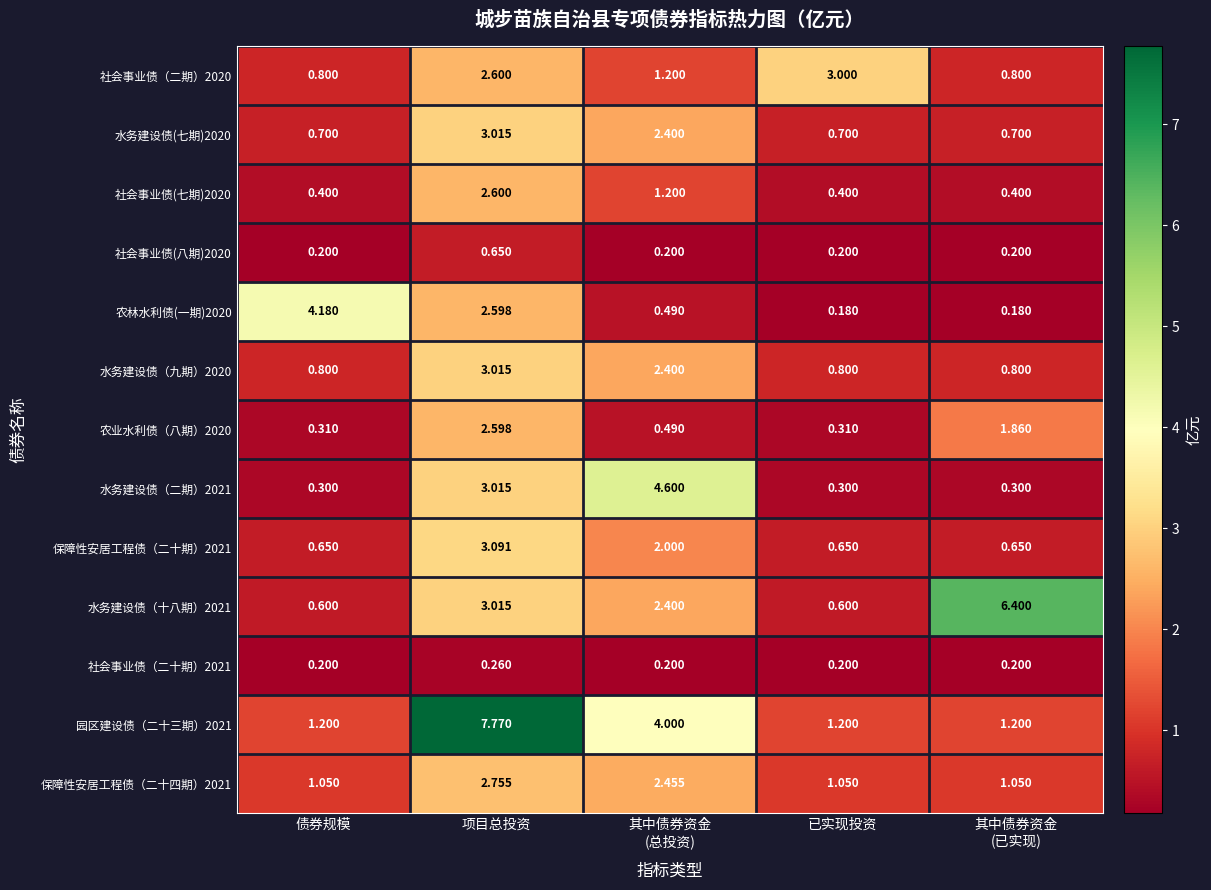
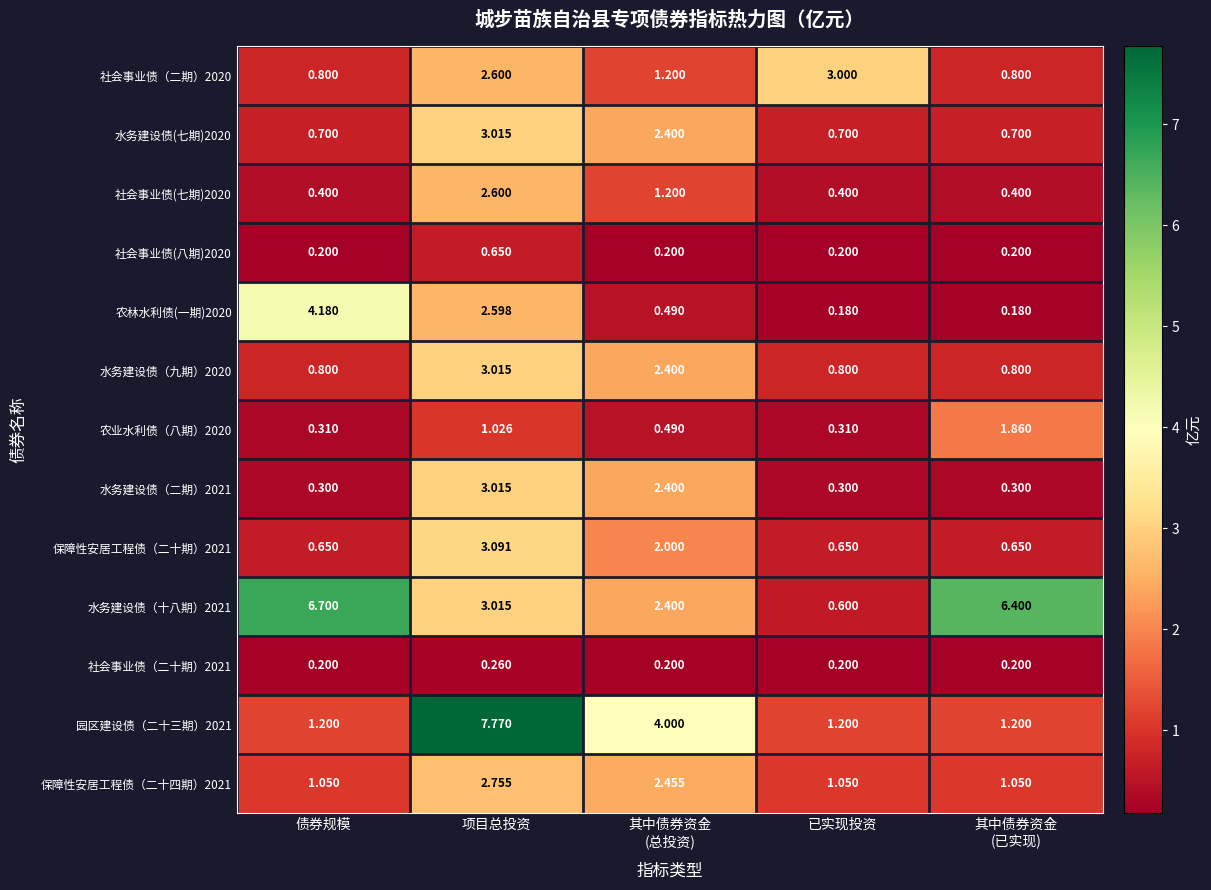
农业水利债（八期）2020, 项目总投资: 2.598 -> 1.026
水务建设债（二期）2021, 其中债券资金 (总投资): 4.600 -> 2.400
水务建设债（十八期）2021, 债券规模: 0.600 -> 6.700
